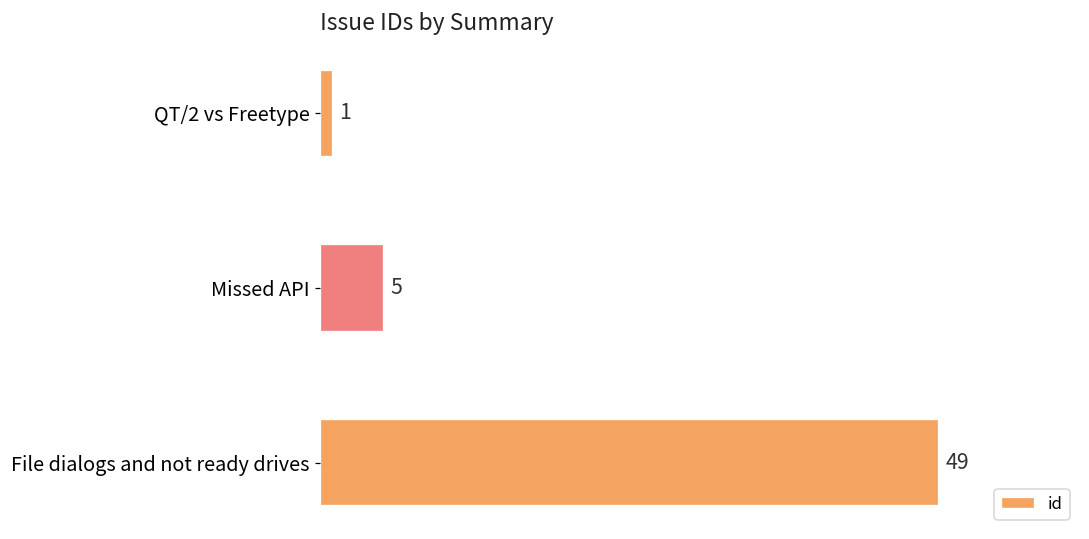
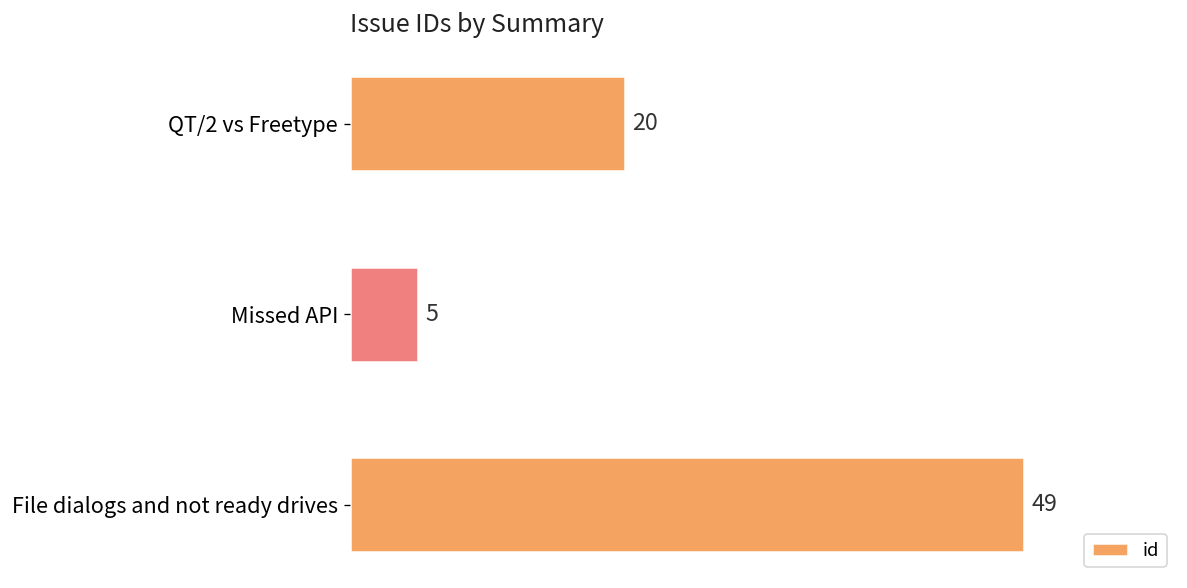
QT/2 vs Freetype: 1 -> 20
